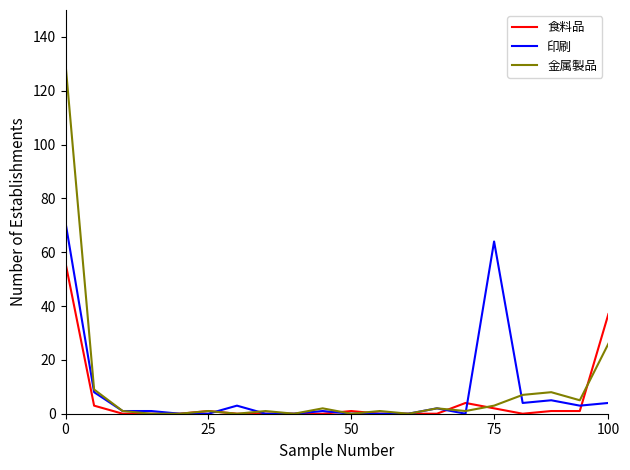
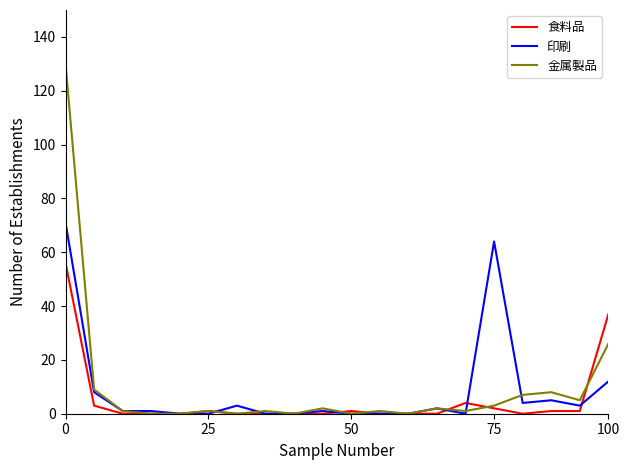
印刷, 100: 4 -> 12
